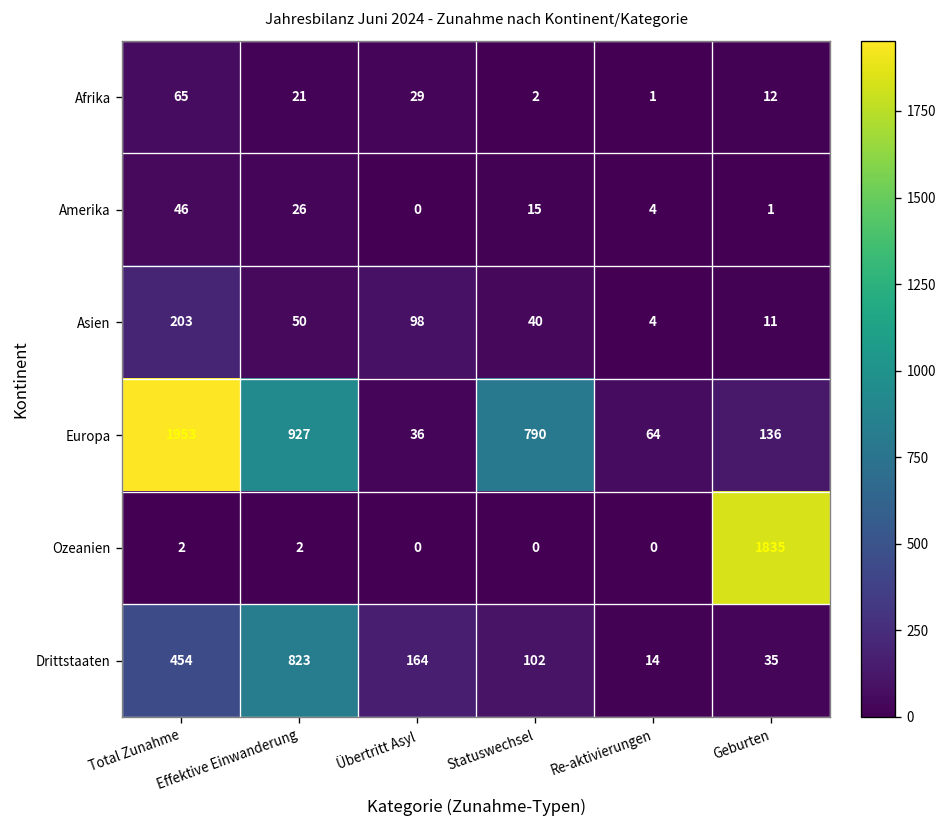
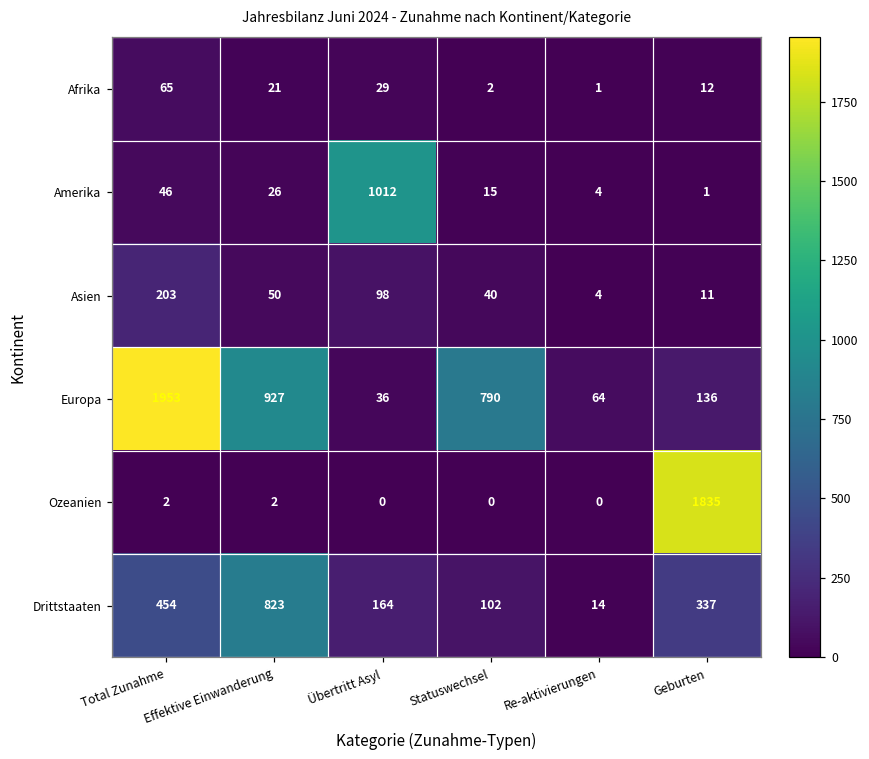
Amerika, Übertritt Asyl: 0 -> 1012
Drittstaaten, Geburten: 35 -> 337
